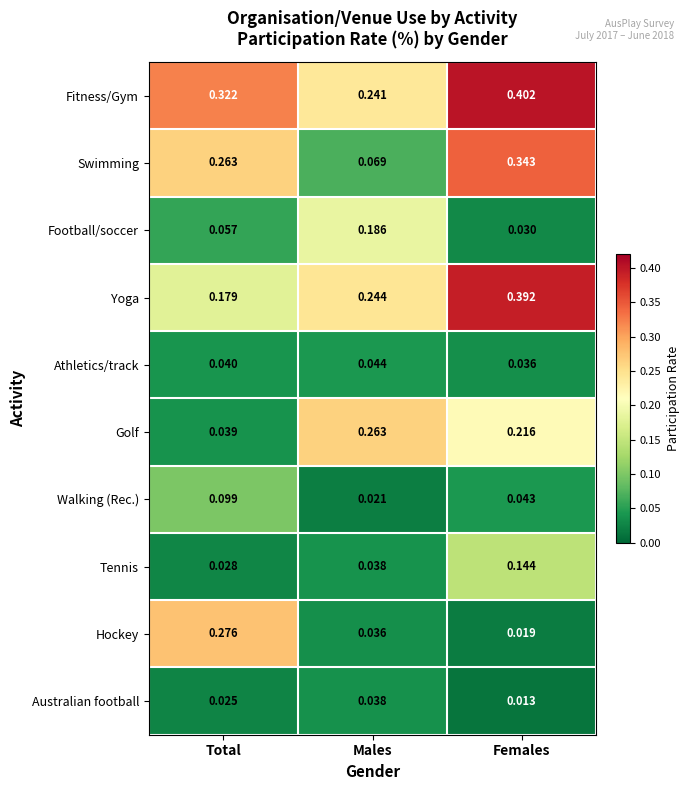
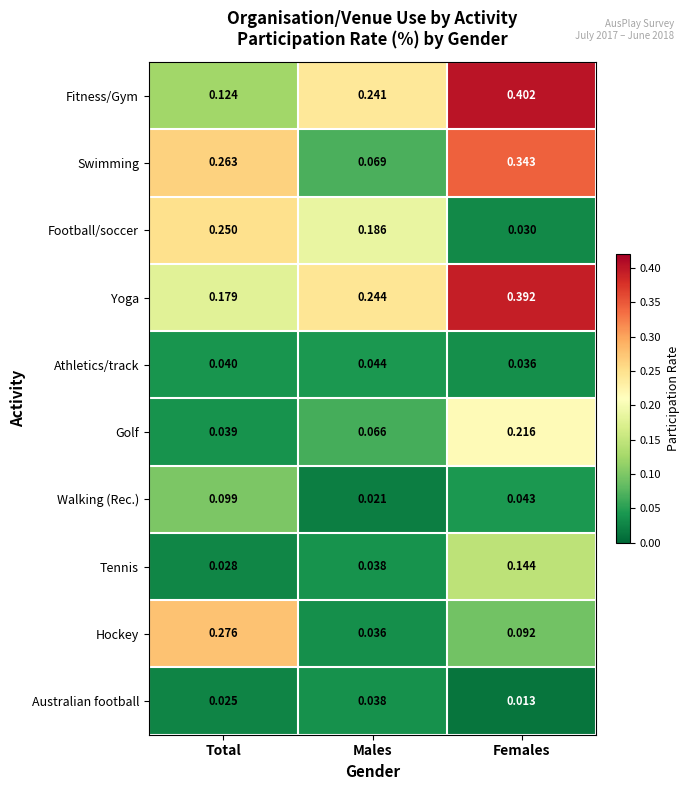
Fitness/Gym, Total: 0.322 -> 0.124
Football/soccer, Total: 0.057 -> 0.250
Golf, Males: 0.263 -> 0.066
Hockey, Females: 0.019 -> 0.092
